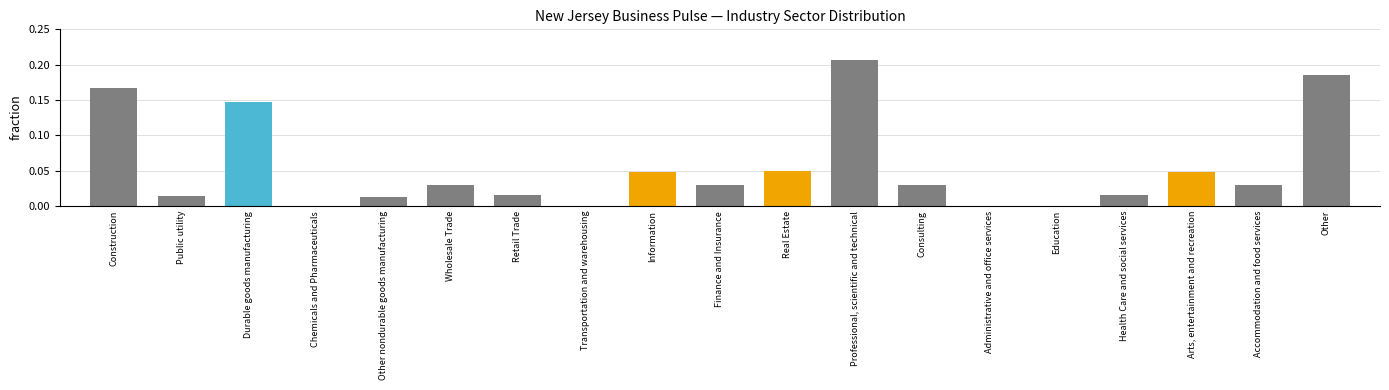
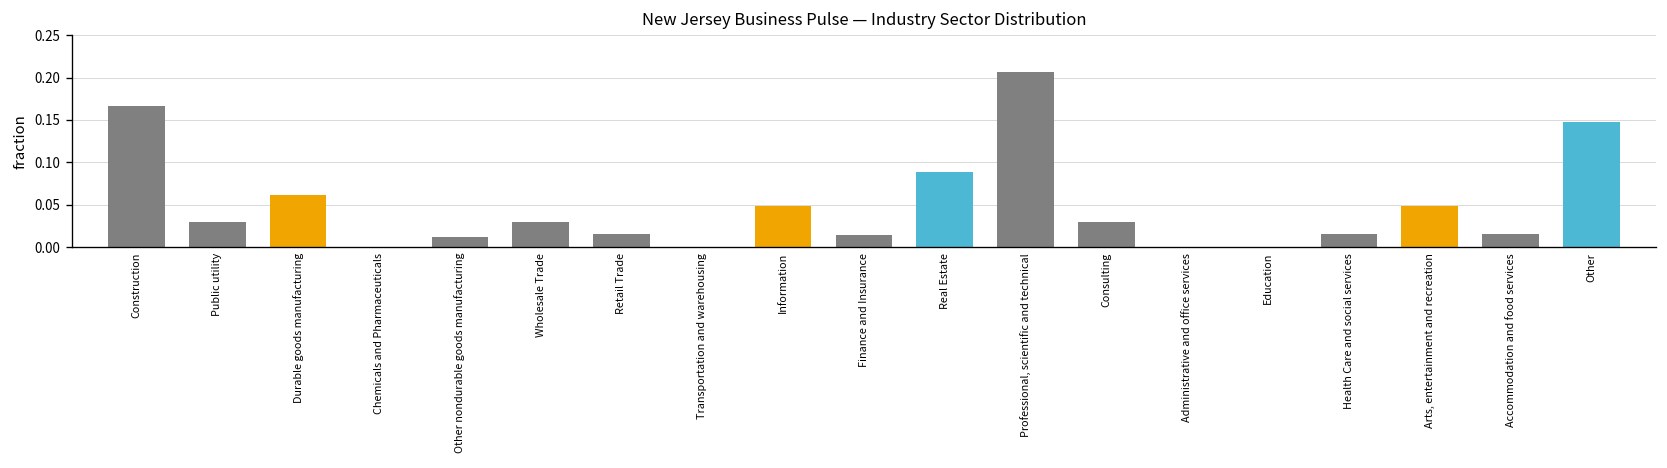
Public utility: 0.01 -> 0.03
Durable goods manufacturing: 0.15 -> 0.06
Finance and Insurance: 0.03 -> 0.01
Real Estate: 0.05 -> 0.09
Accommodation and food services: 0.03 -> 0.02
Other: 0.19 -> 0.15
